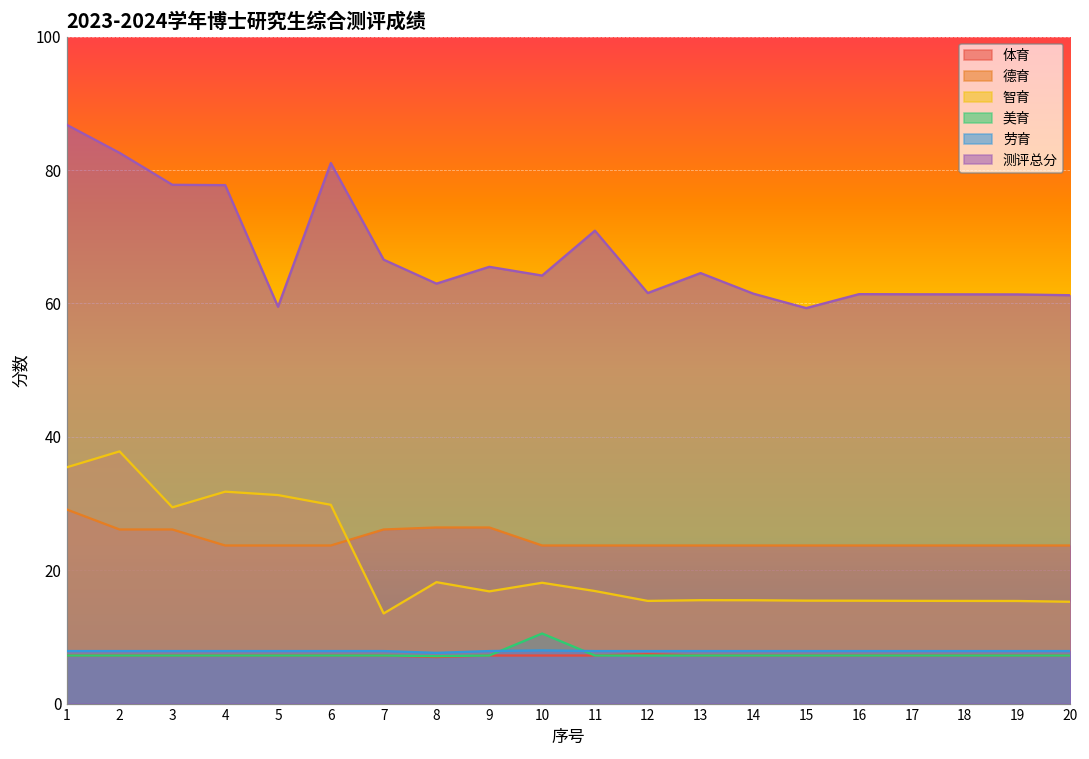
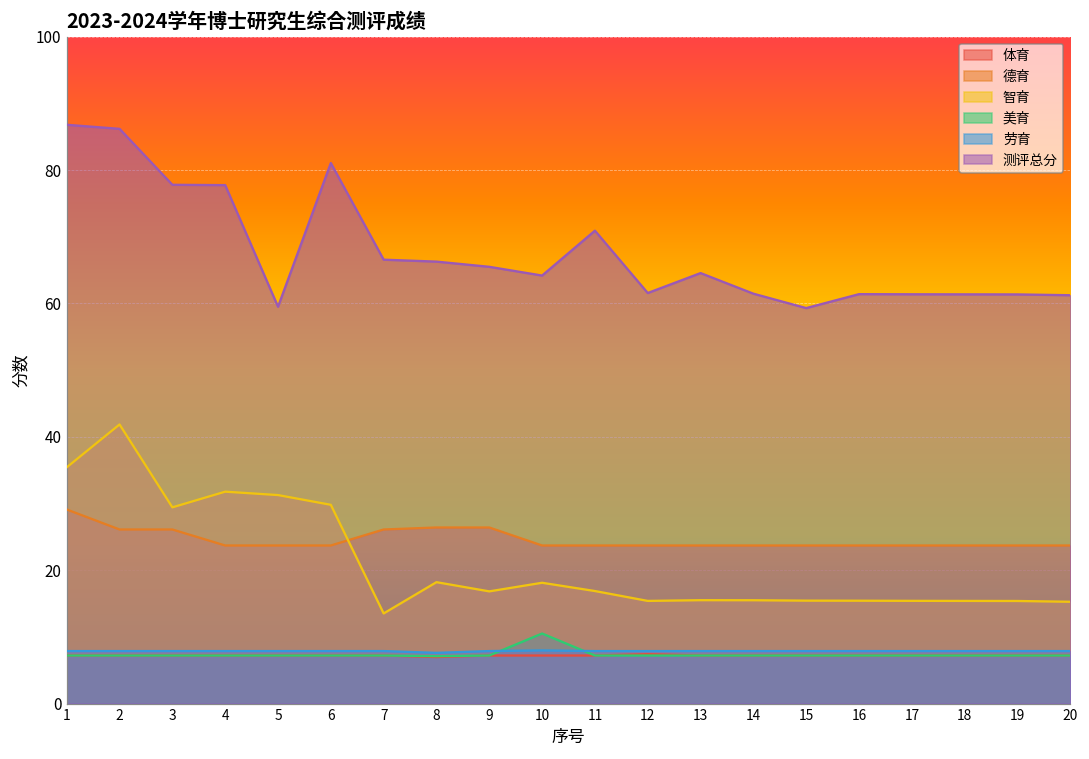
智育, 2: 38 -> 42
测评总分, 2: 83 -> 86
测评总分, 8: 63 -> 66
